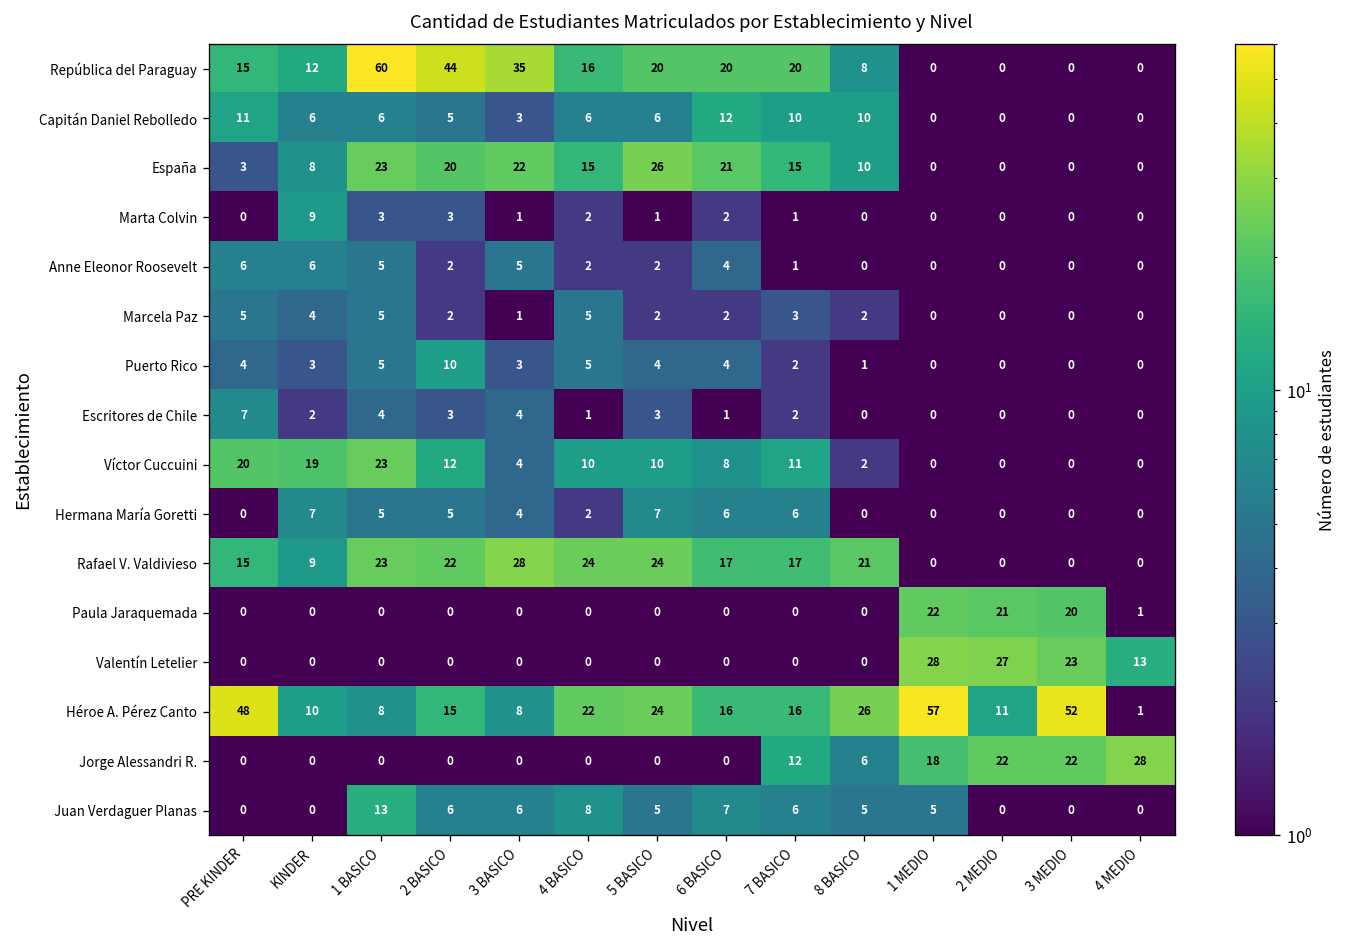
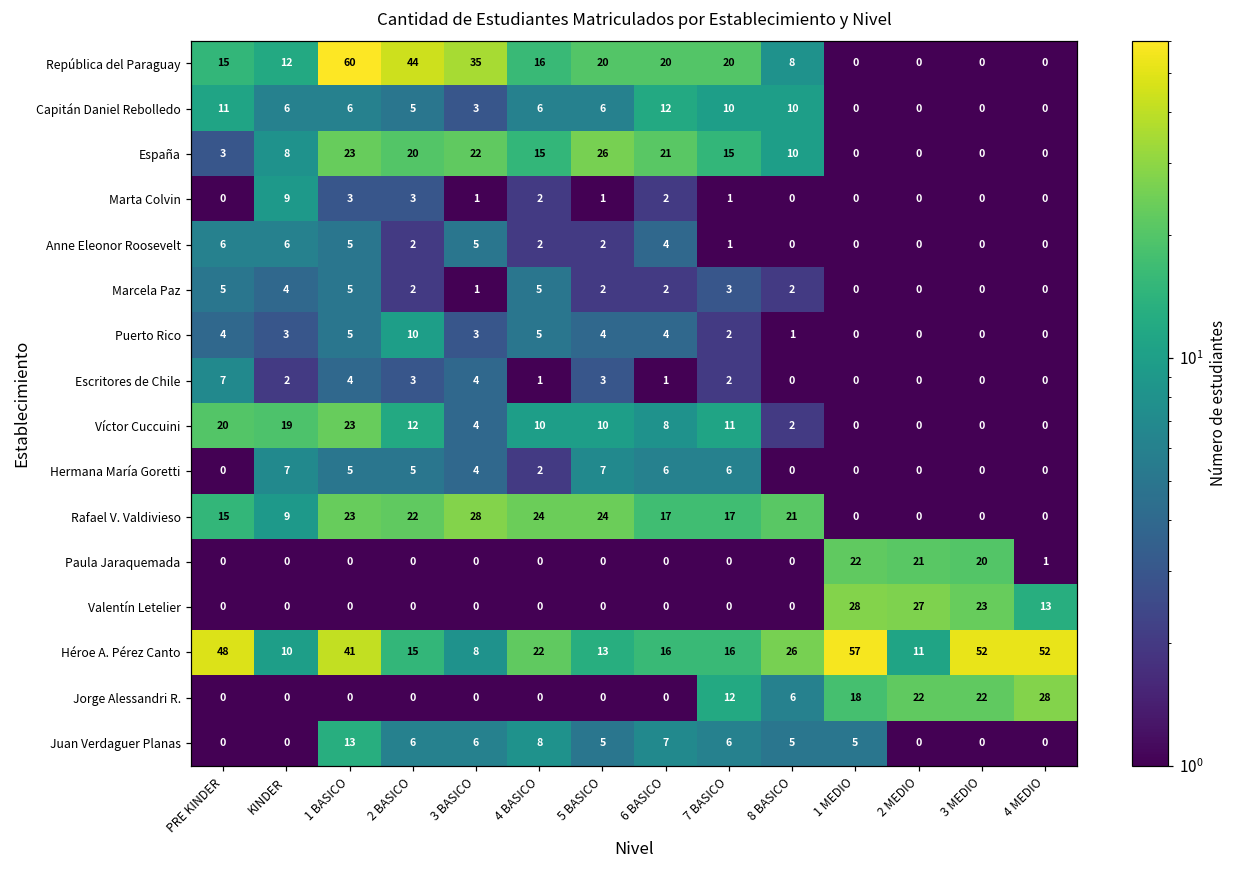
Héroe A. Pérez Canto, 1 BASICO: 8 -> 41
Héroe A. Pérez Canto, 5 BASICO: 24 -> 13
Héroe A. Pérez Canto, 4 MEDIO: 1 -> 52
